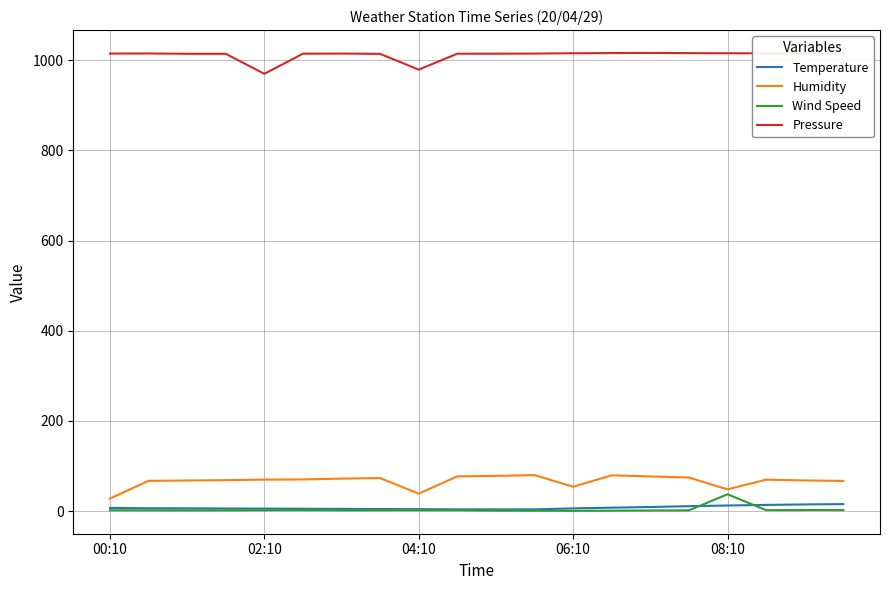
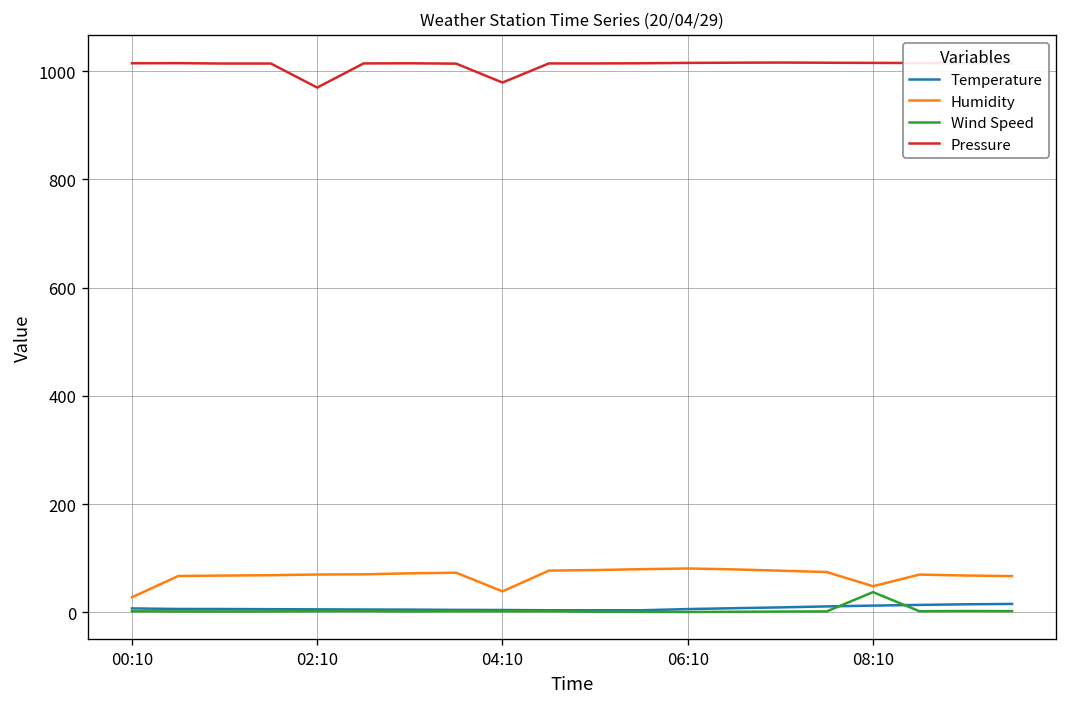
Humidity, 06:10: 50 -> 80
